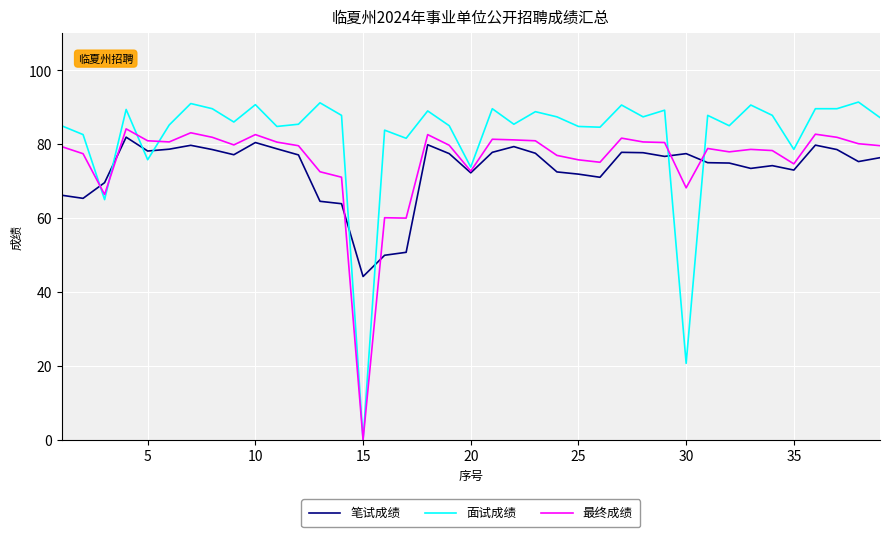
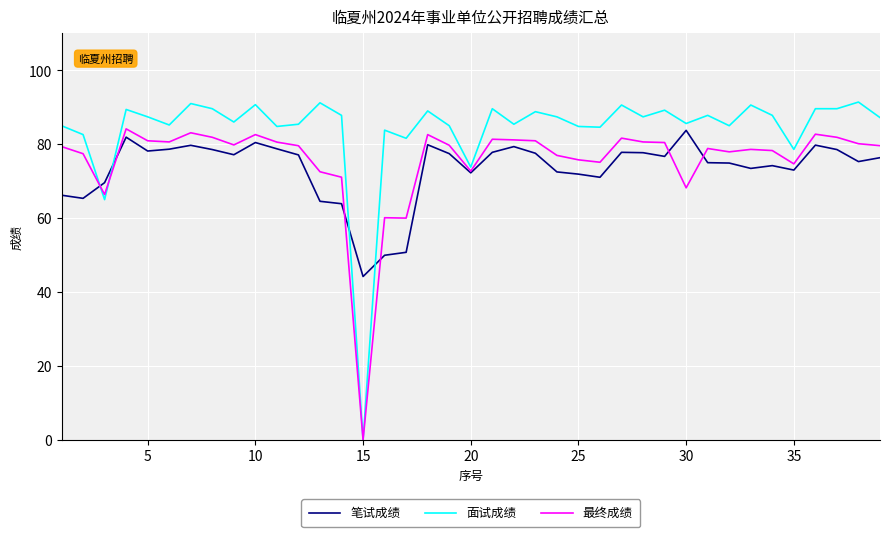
面试成绩, 5: 76 -> 87
笔试成绩, 30: 77 -> 84
面试成绩, 30: 21 -> 86
